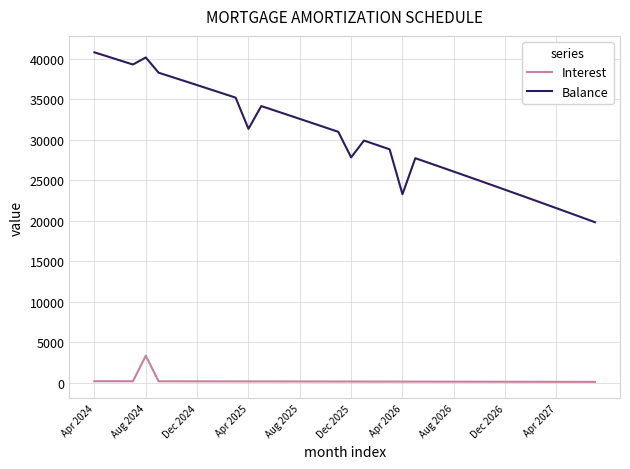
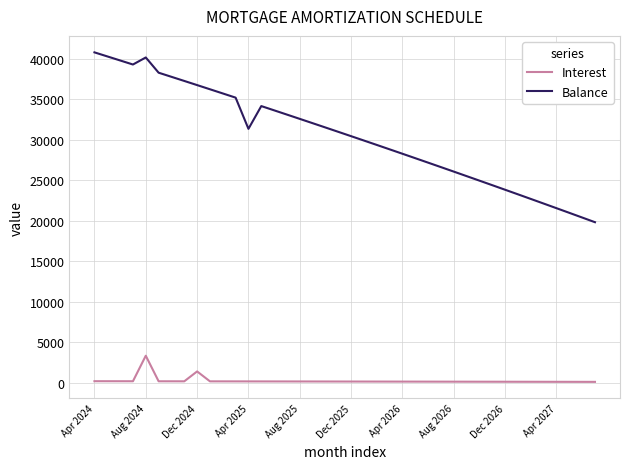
Interest, Dec 2024: 0 -> 1000
Balance, Dec 2025: 28000 -> 30000
Balance, Apr 2026: 23000 -> 28000
